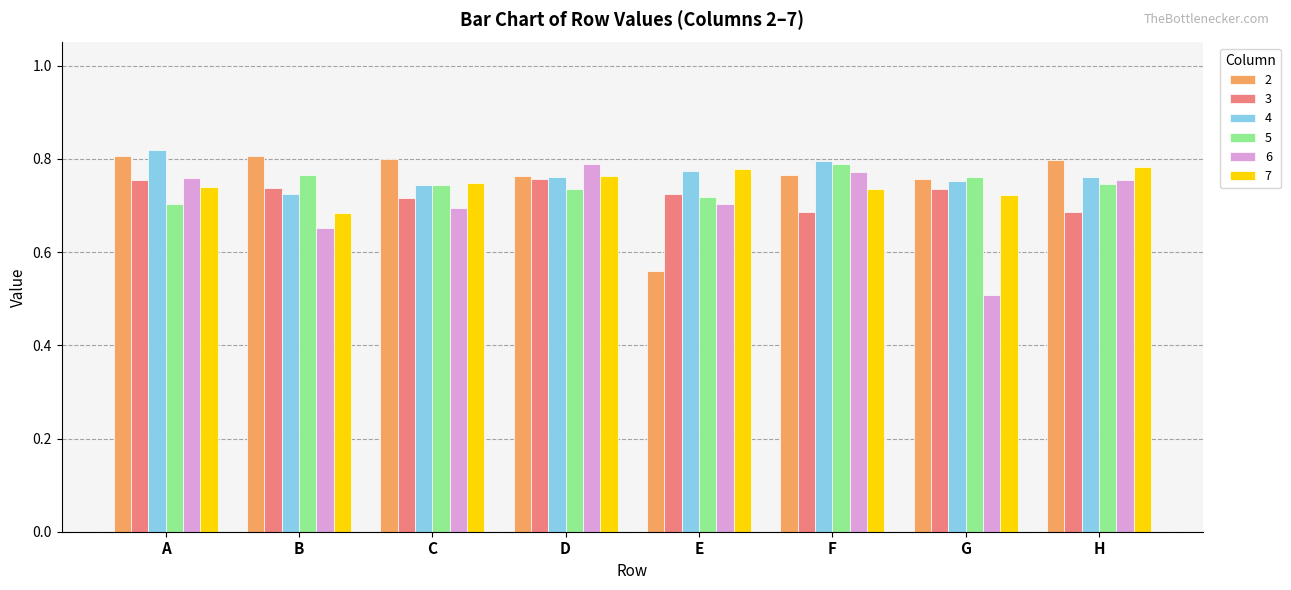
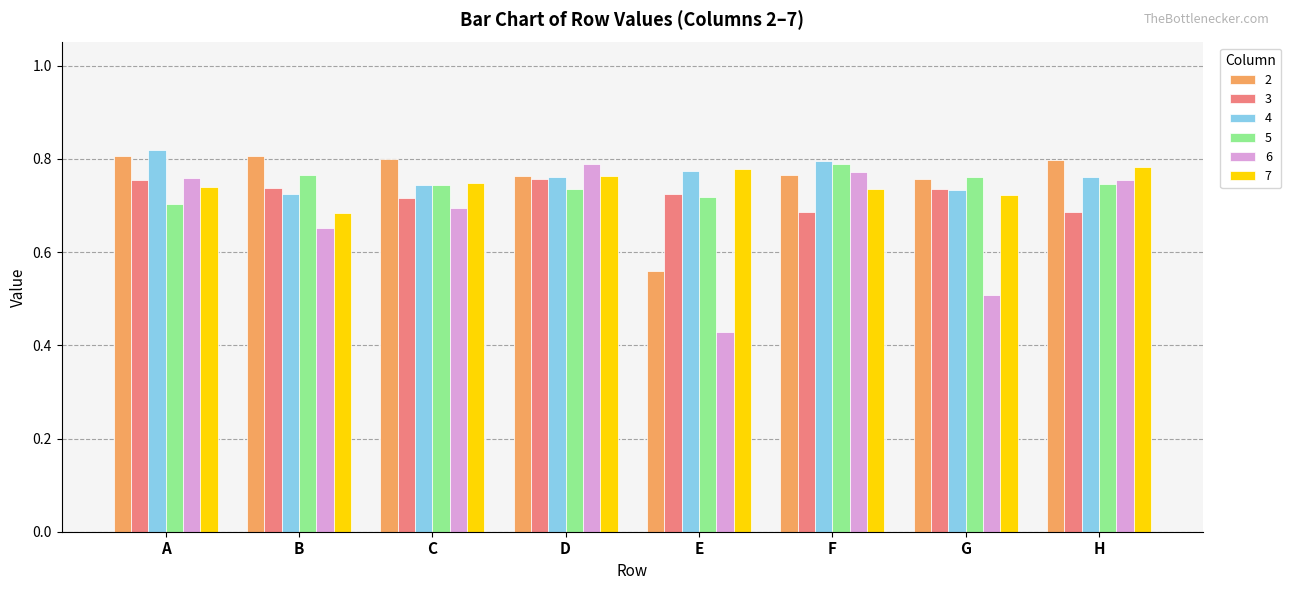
6, E: 0.70 -> 0.43
4, G: 0.75 -> 0.73
